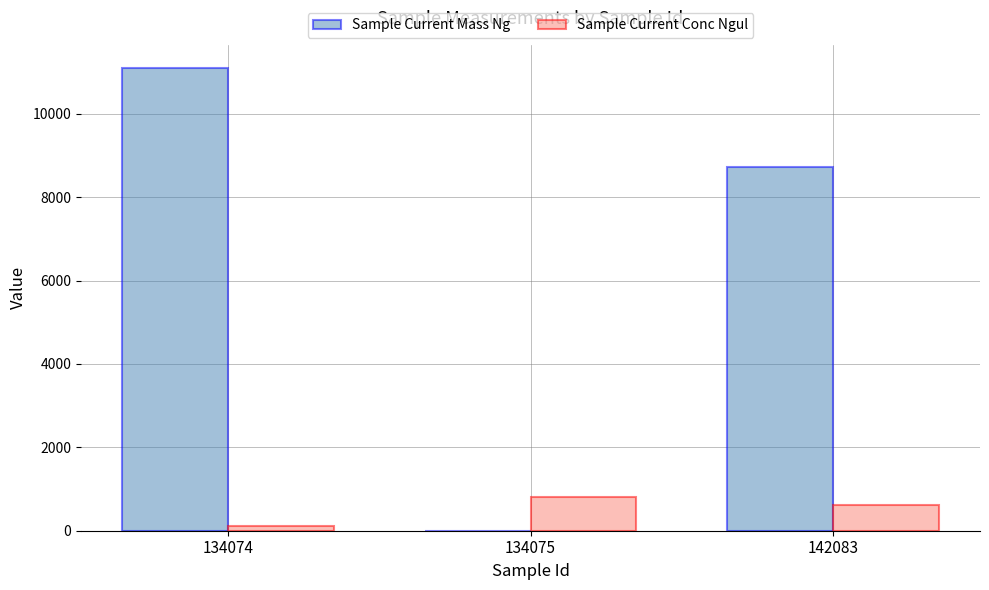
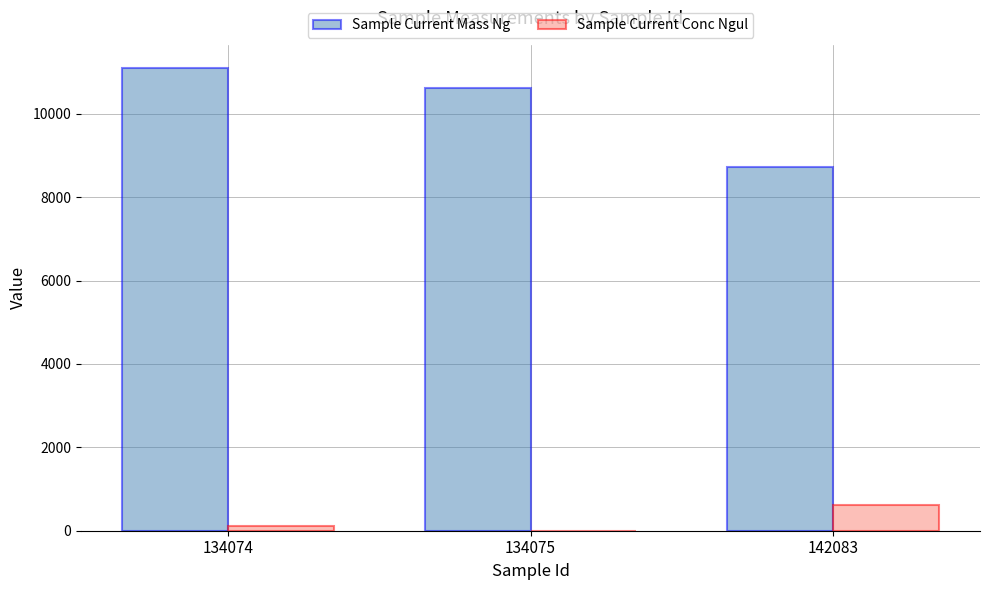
Sample Current Mass Ng, 134075: 0 -> 10600
Sample Current Conc Ngul, 134075: 800 -> 0
